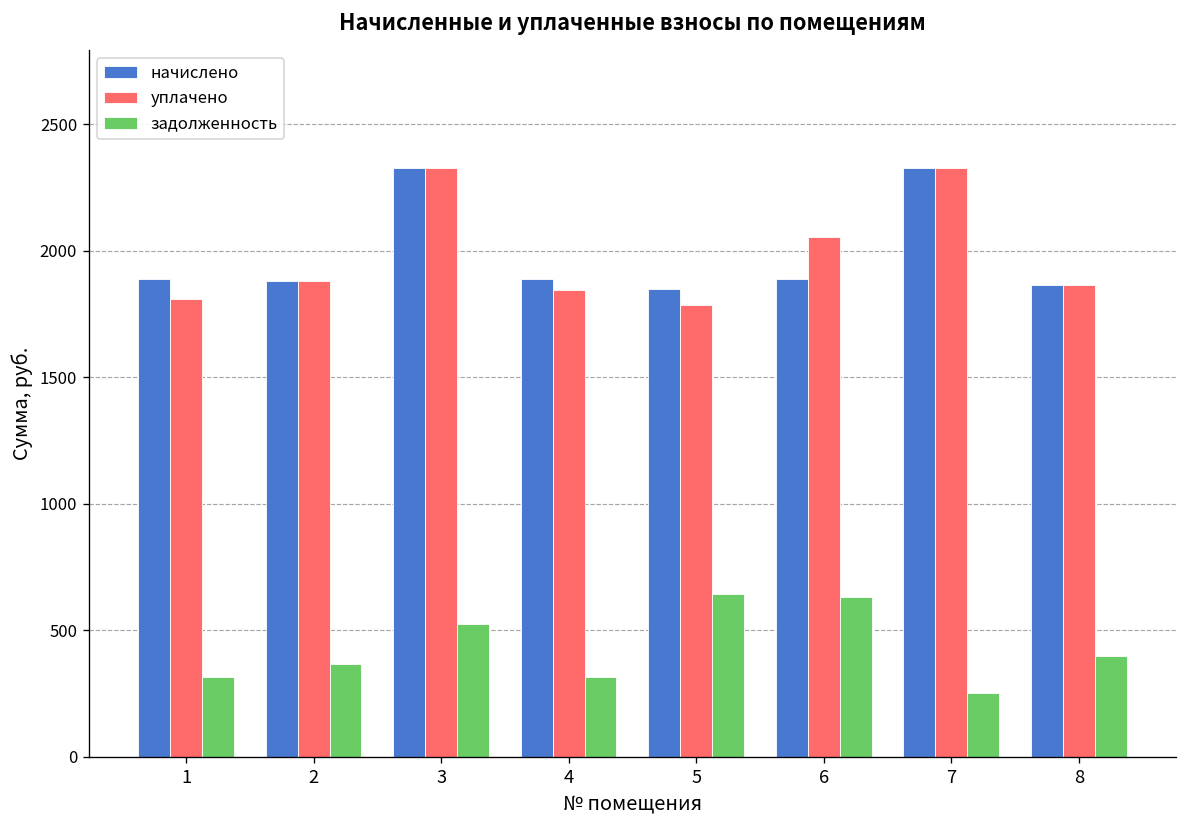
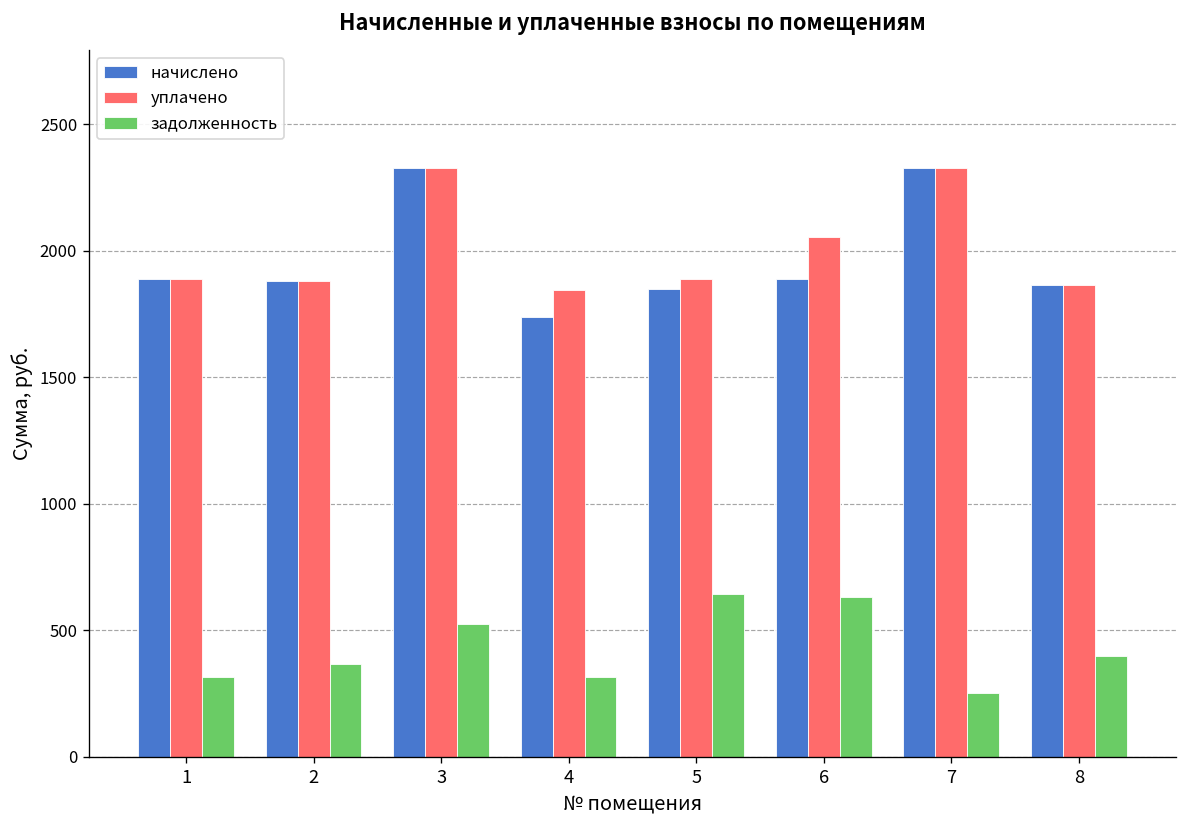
уплачено, 1: 1810 -> 1890
начислено, 4: 1890 -> 1740
уплачено, 5: 1790 -> 1890
